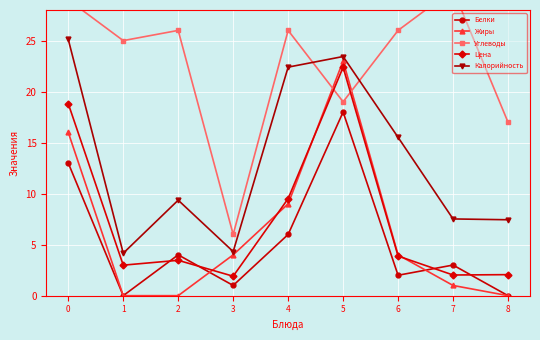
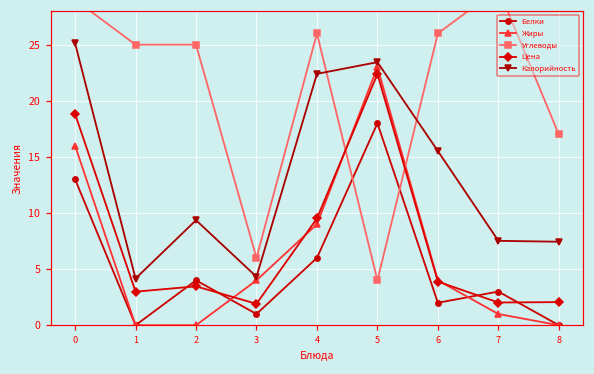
Углеводы, 2: 26 -> 25
Углеводы, 5: 19 -> 4
